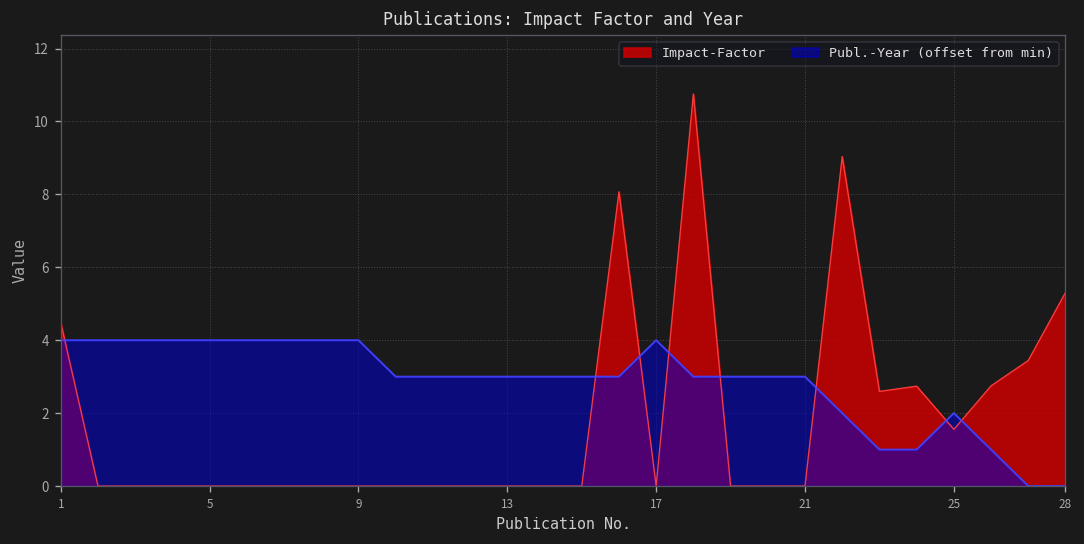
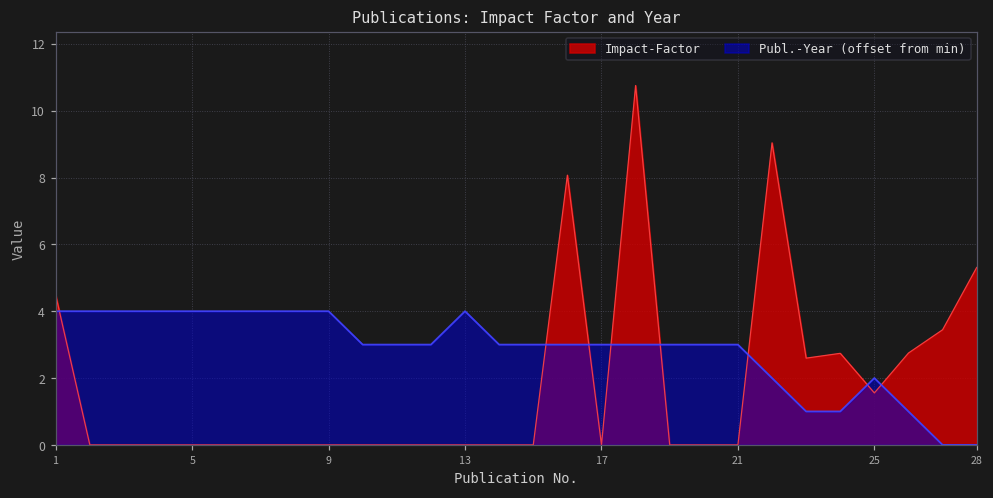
Publ.-Year (offset from min), 13: 3.0 -> 4.0
Publ.-Year (offset from min), 17: 4.0 -> 3.0
